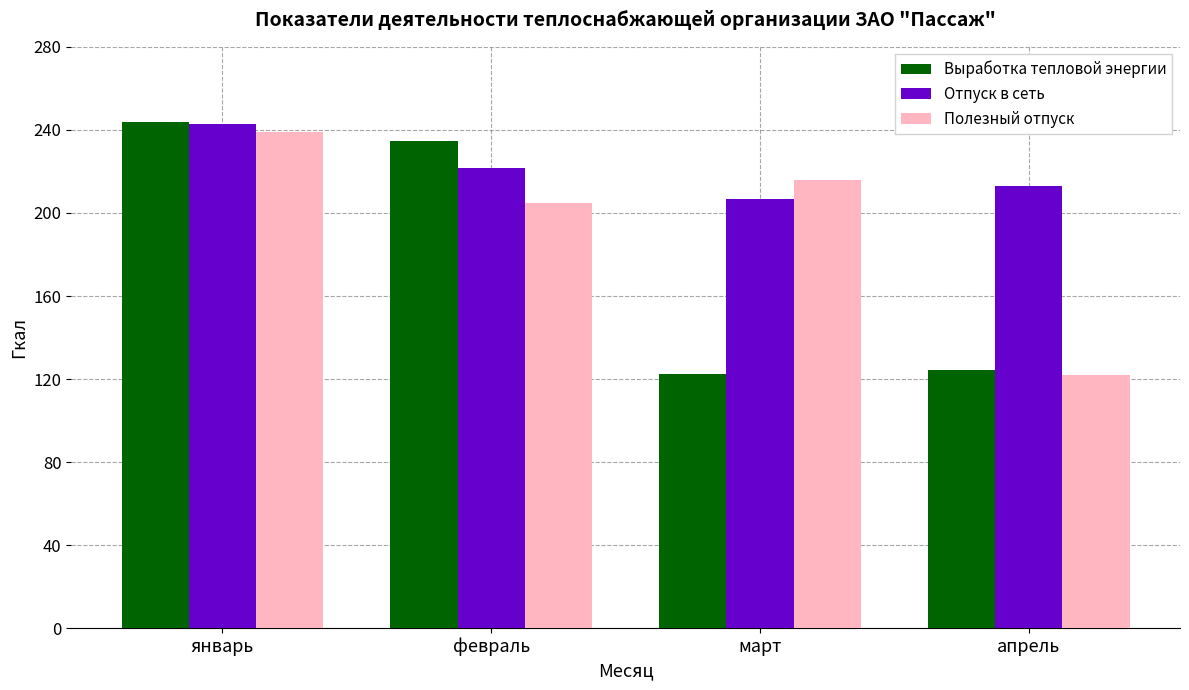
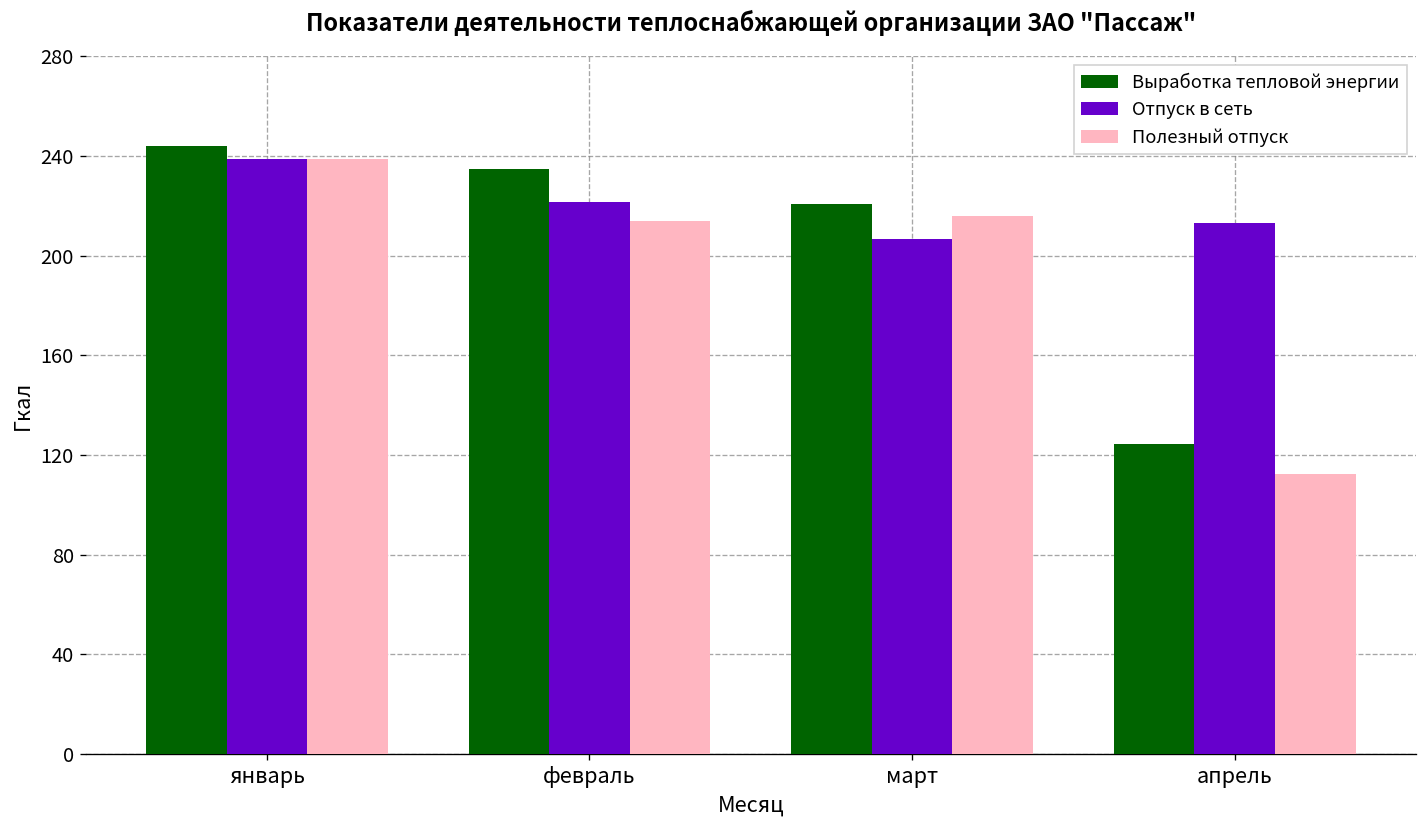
Отпуск в сеть, январь: 243 -> 239
Полезный отпуск, февраль: 205 -> 214
Выработка тепловой энергии, март: 122 -> 220
Полезный отпуск, апрель: 122 -> 112
